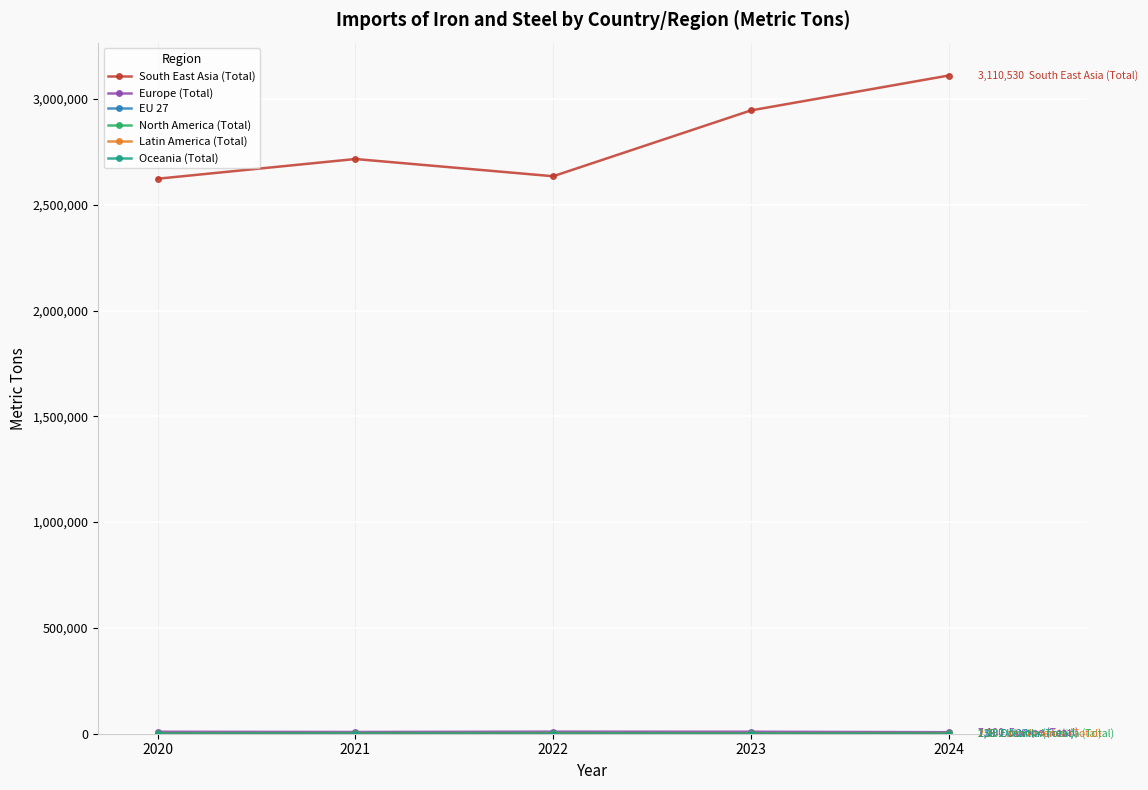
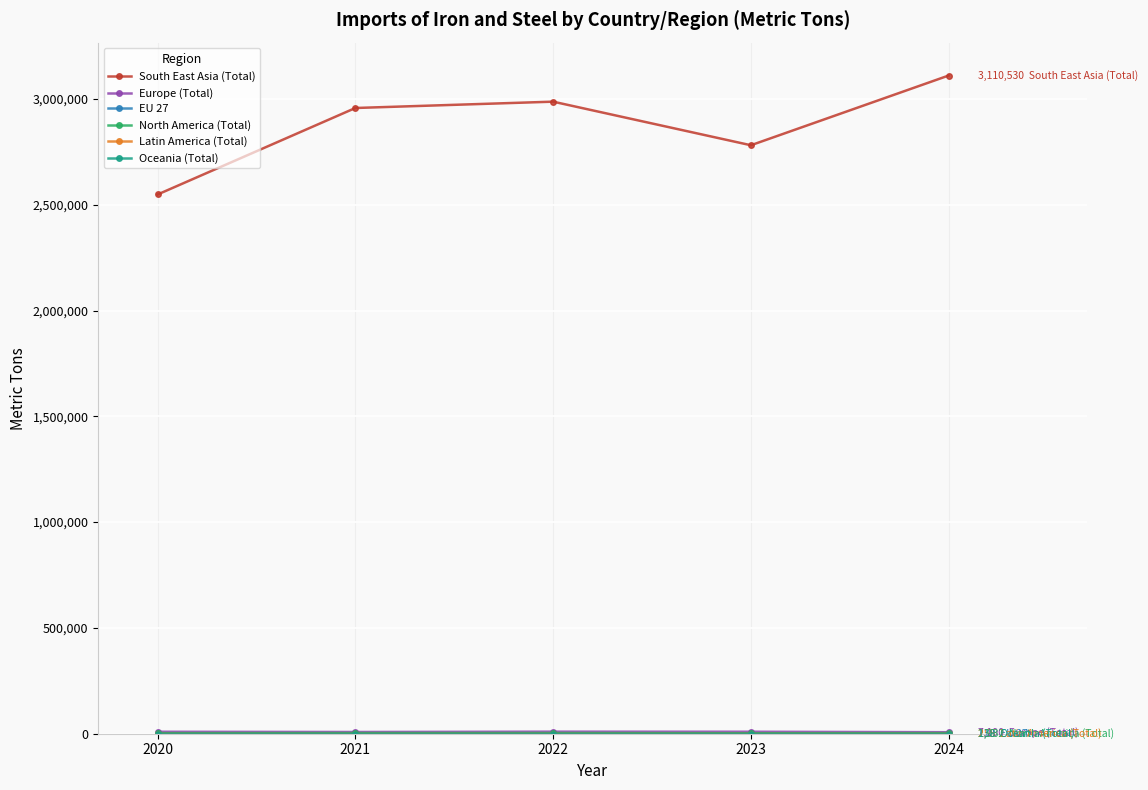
South East Asia (Total), 2020: 2,620,000 -> 2,550,000
South East Asia (Total), 2021: 2,720,000 -> 2,960,000
South East Asia (Total), 2022: 2,630,000 -> 2,990,000
South East Asia (Total), 2023: 2,950,000 -> 2,780,000
